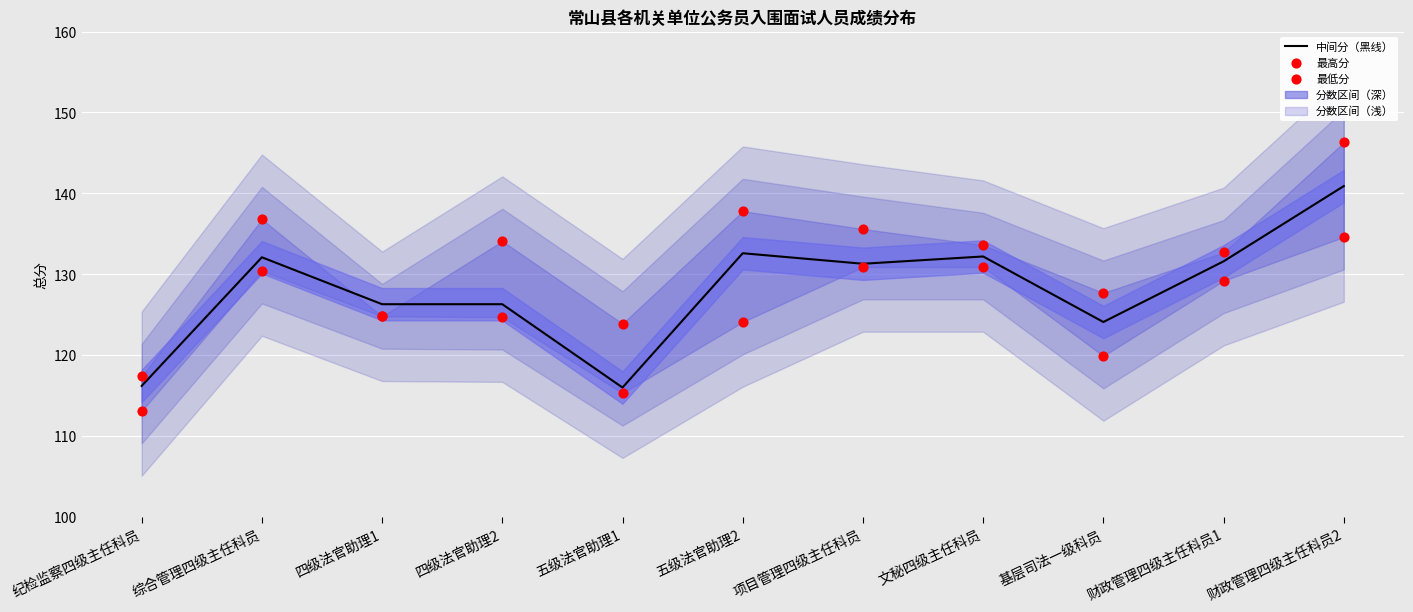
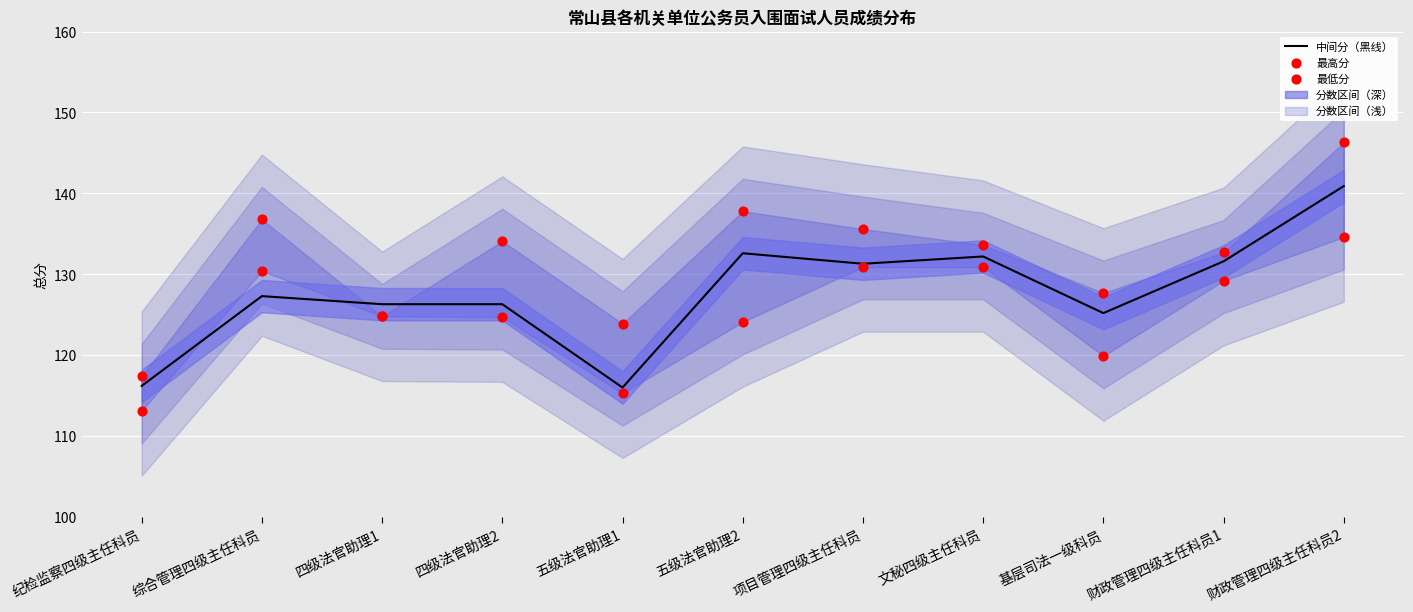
中间分（黑线）, 综合管理四级主任科员: 132 -> 127
中间分（黑线）, 基层司法一级科员: 124 -> 125
